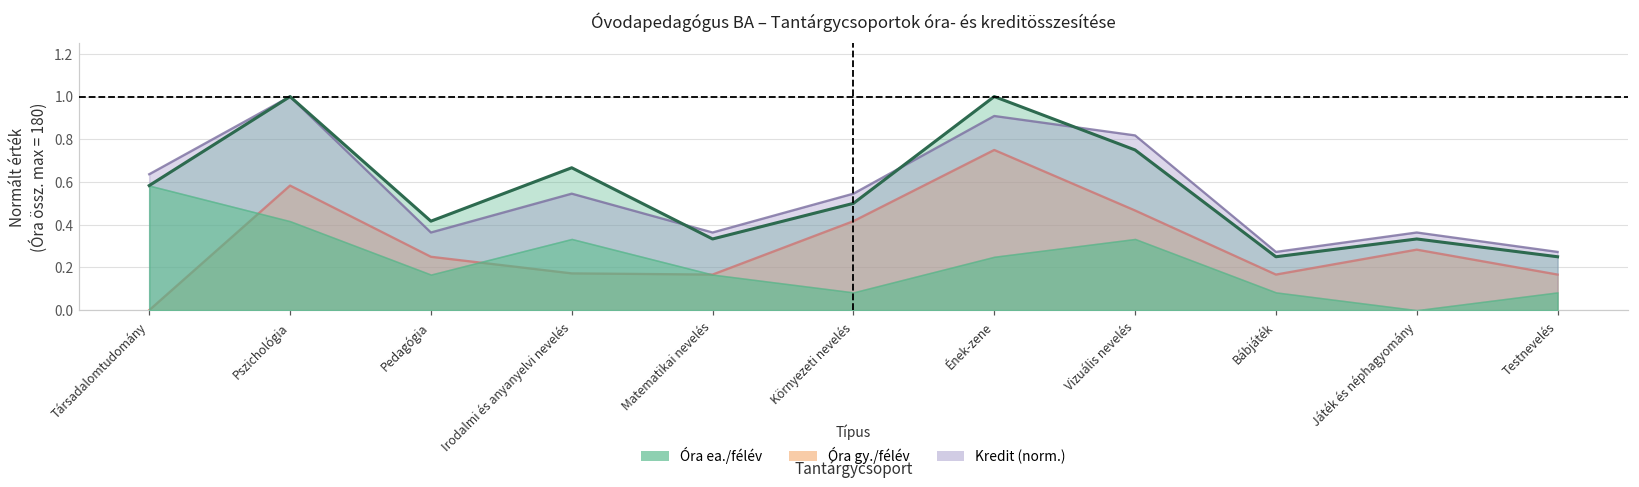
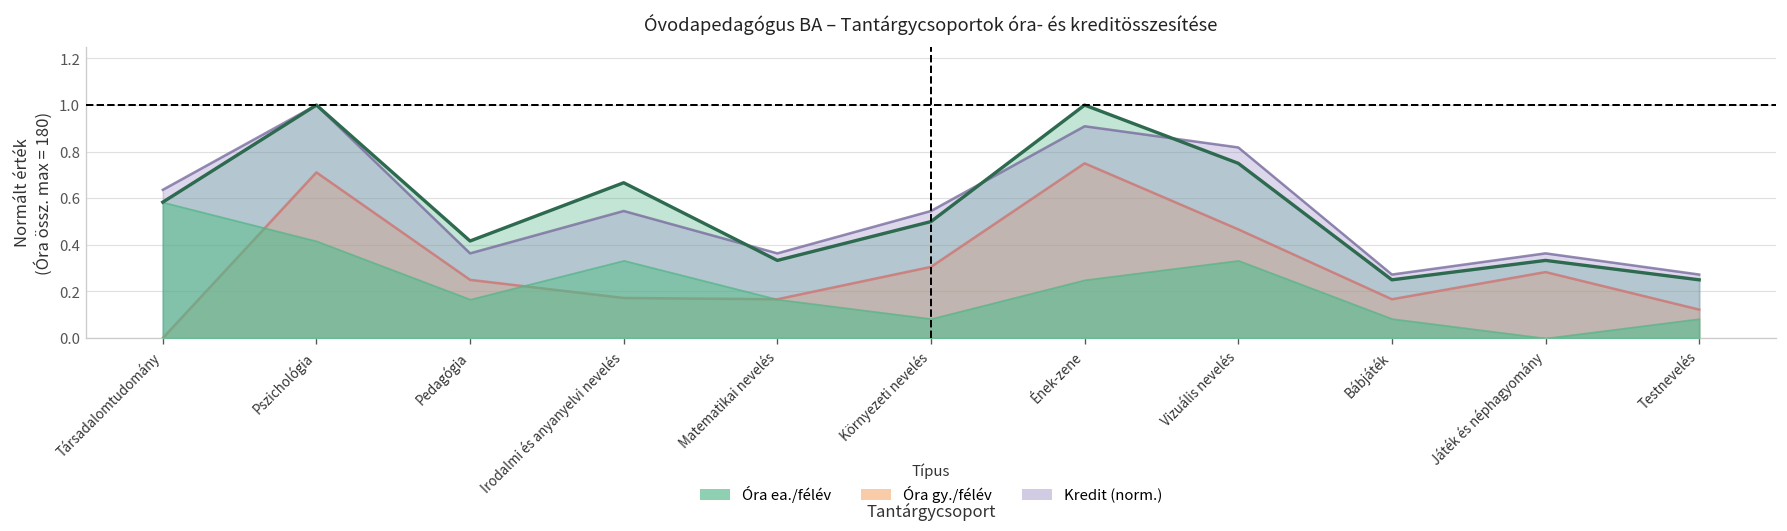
Óra gy./félév, Pszichológia: 0.58 -> 0.71
Óra gy./félév, Környezeti nevelés: 0.42 -> 0.31
Óra gy./félév, Testnevelés: 0.17 -> 0.12
